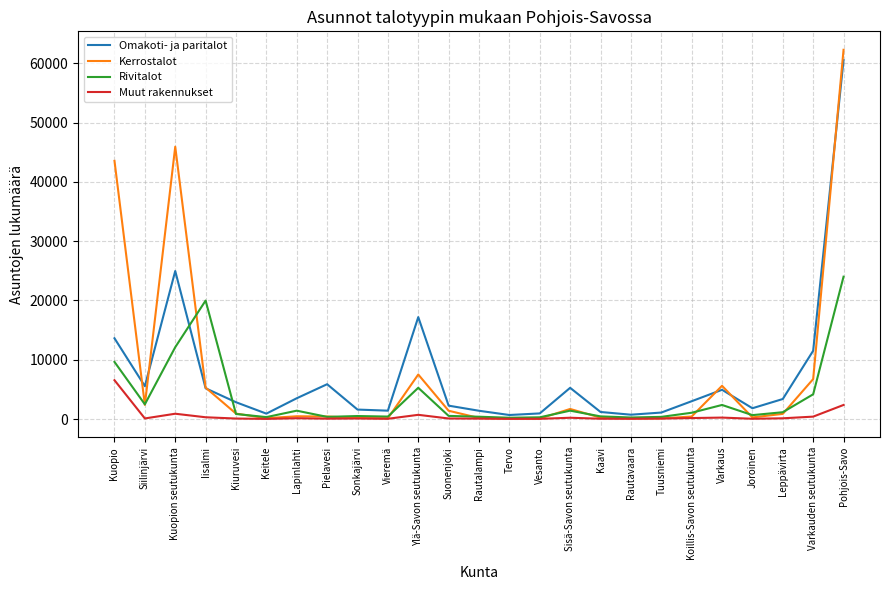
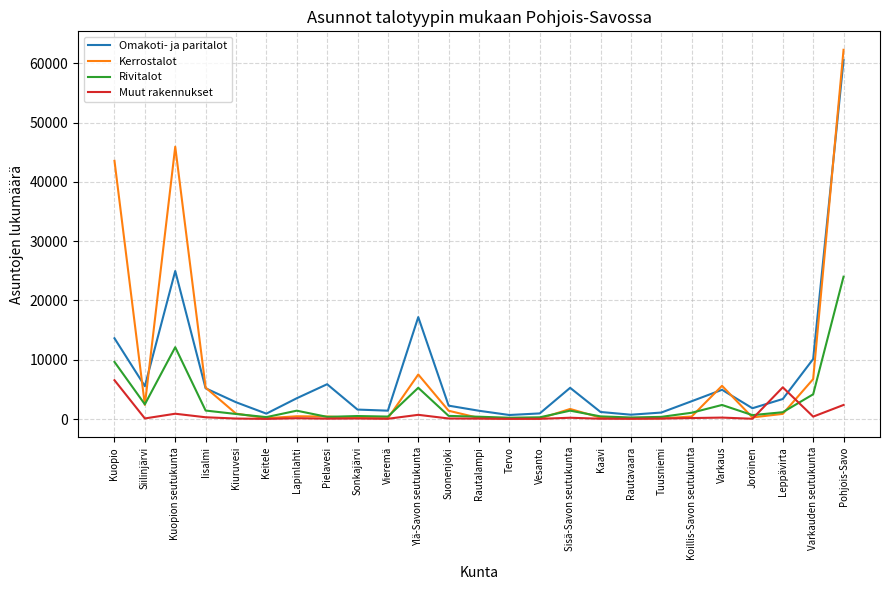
Rivitalot, Iisalmi: 20000 -> 1000
Muut rakennukset, Leppävirta: 0 -> 5000
Omakoti- ja paritalot, Varkauden seutukunta: 12000 -> 10000
